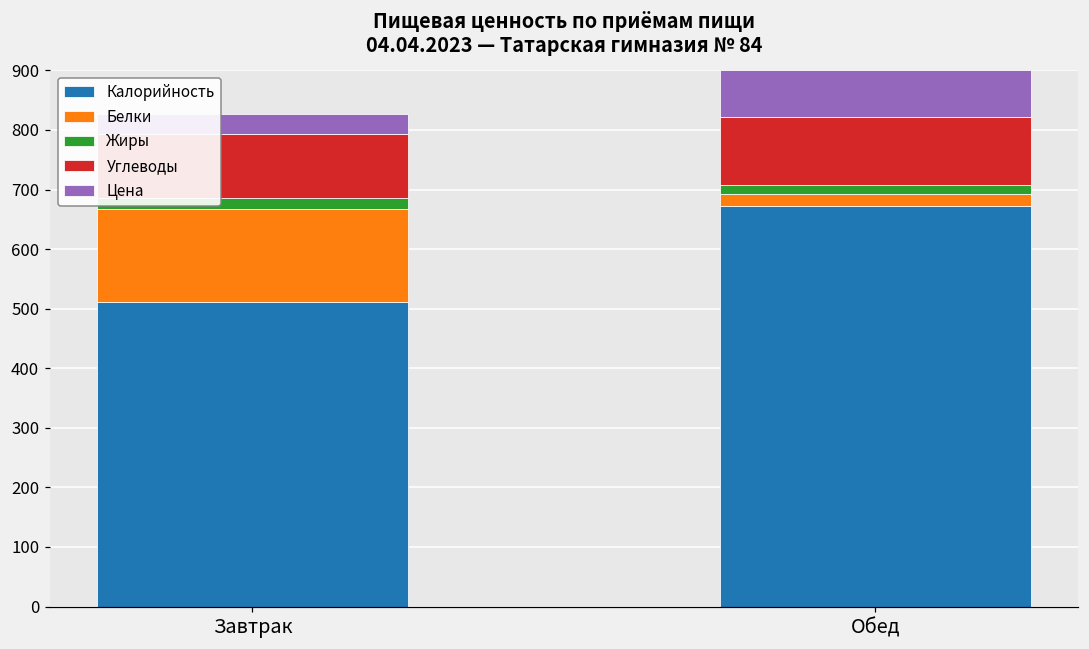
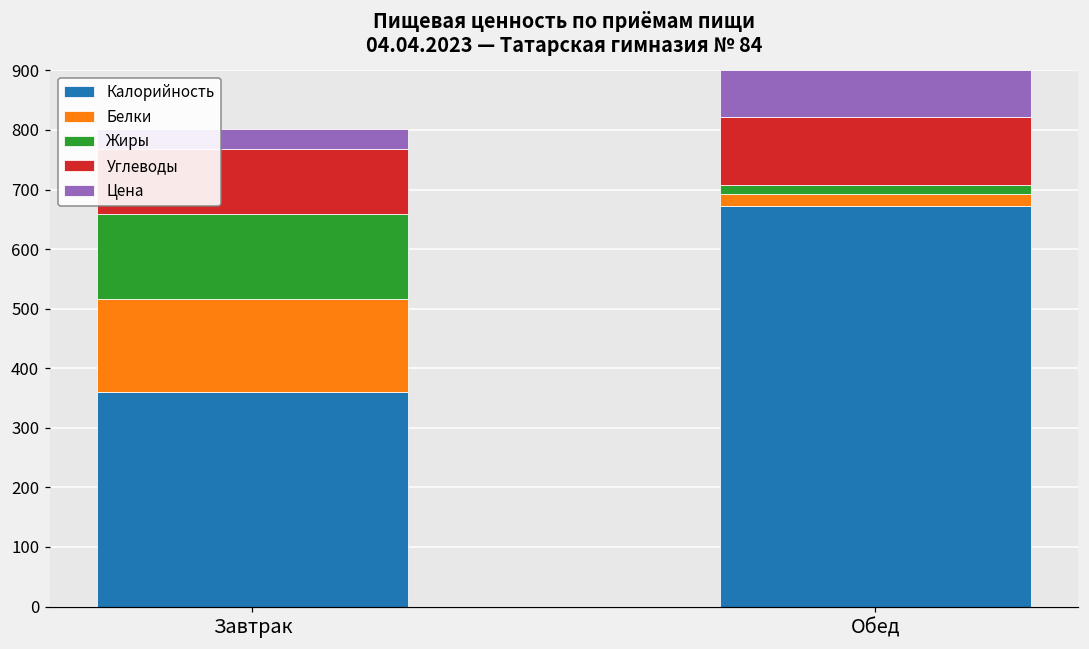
Калорийность, Завтрак: 510 -> 360
Жиры, Завтрак: 20 -> 140
